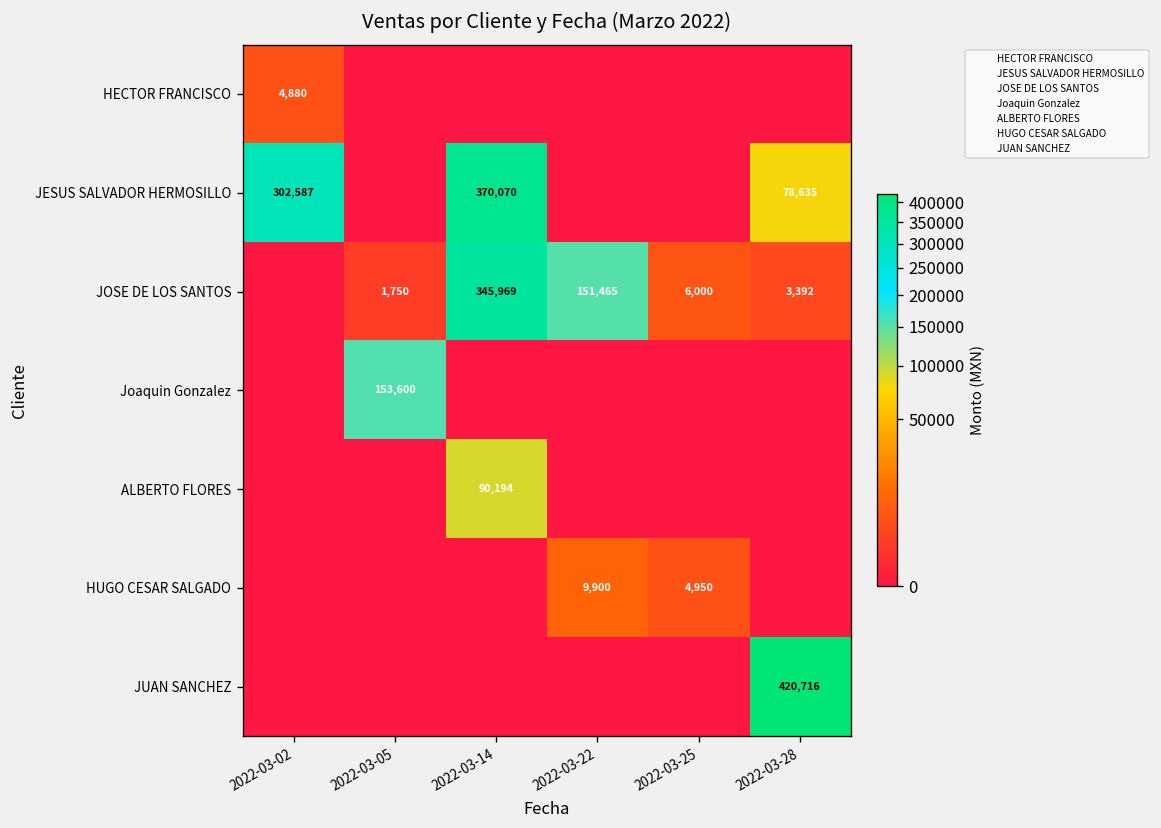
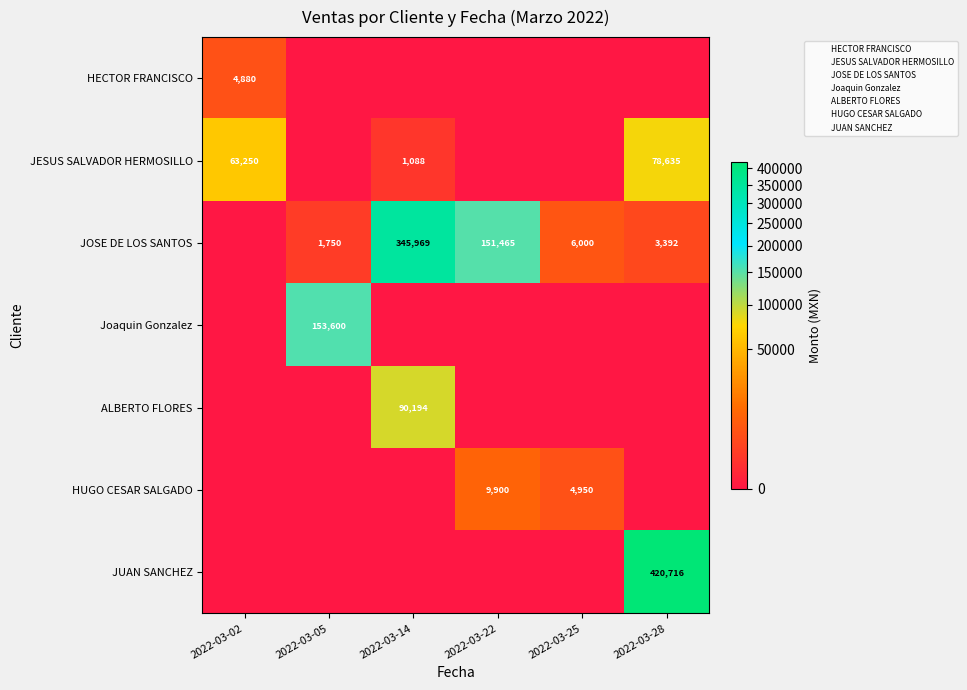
JESUS SALVADOR HERMOSILLO, 2022-03-02: 302,587 -> 63,250
JESUS SALVADOR HERMOSILLO, 2022-03-14: 370,070 -> 1,088
